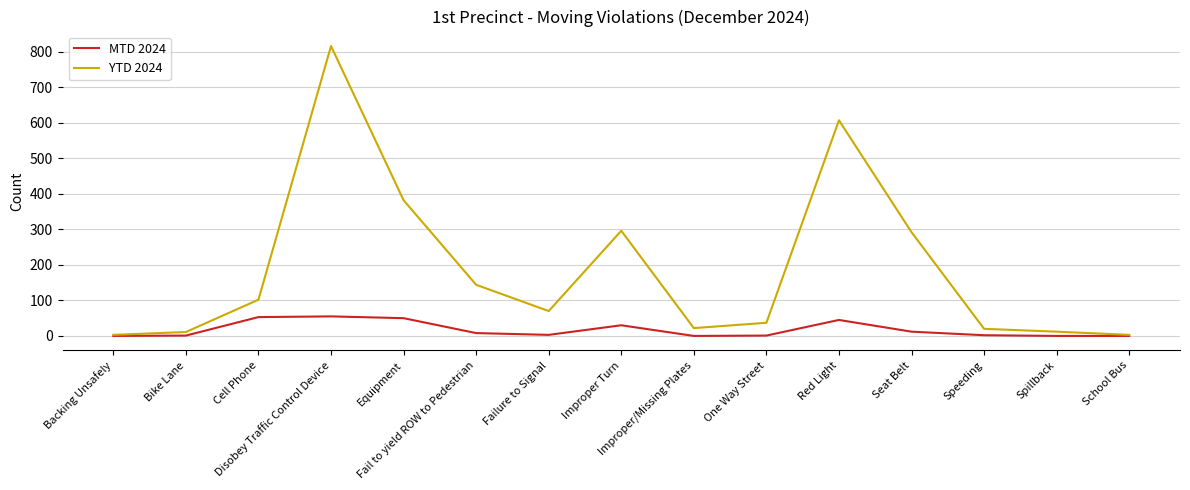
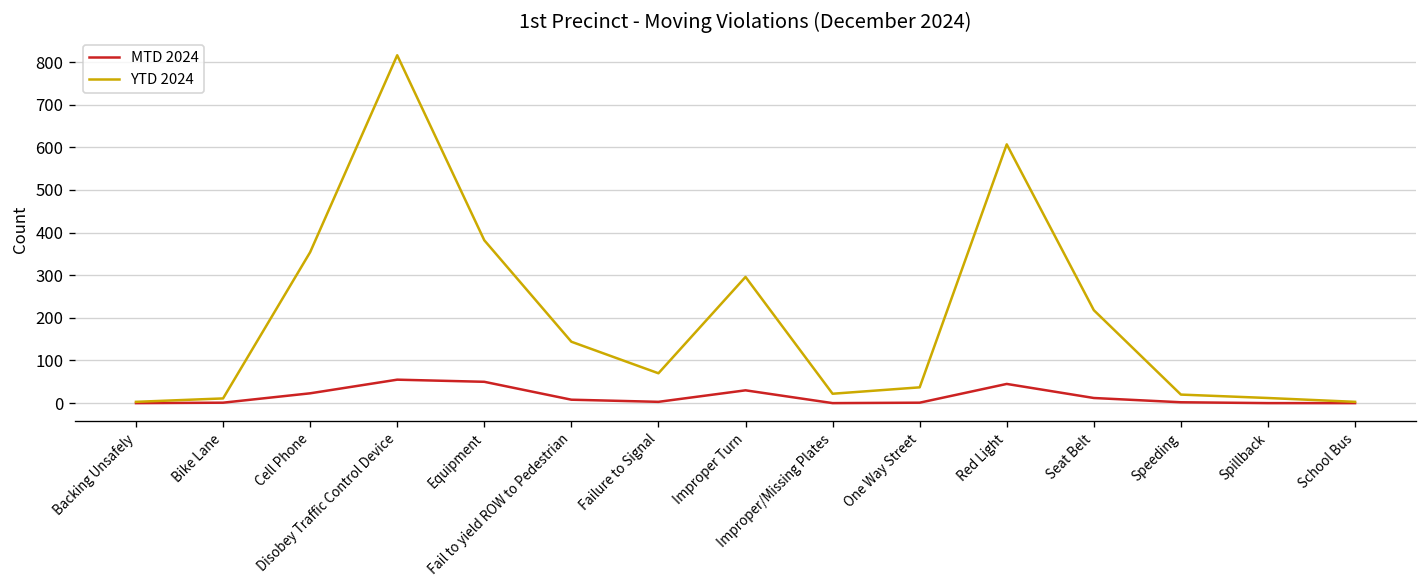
MTD 2024, Cell Phone: 50 -> 20
YTD 2024, Cell Phone: 100 -> 350
YTD 2024, Seat Belt: 290 -> 220
